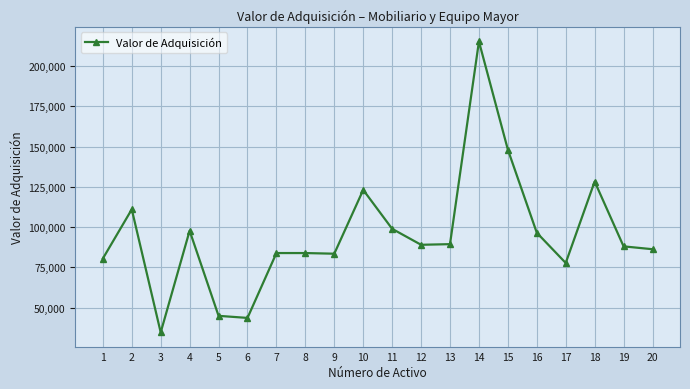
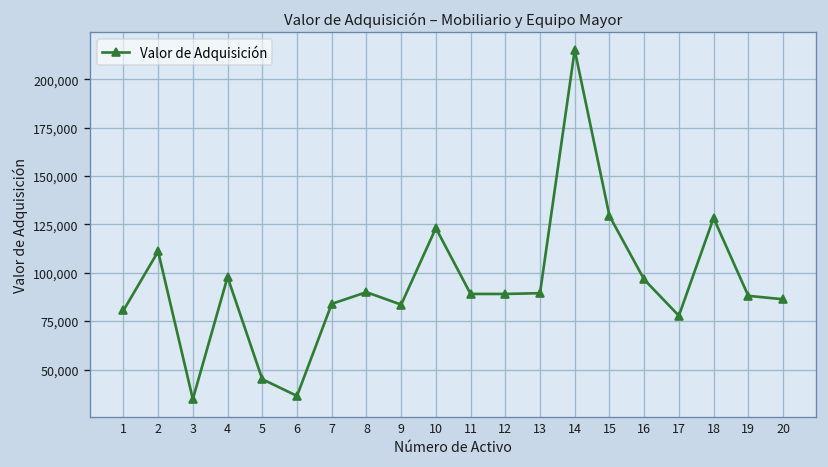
6: 44,000 -> 36,000
8: 84,000 -> 90,000
11: 99,000 -> 89,000
15: 148,000 -> 129,000
